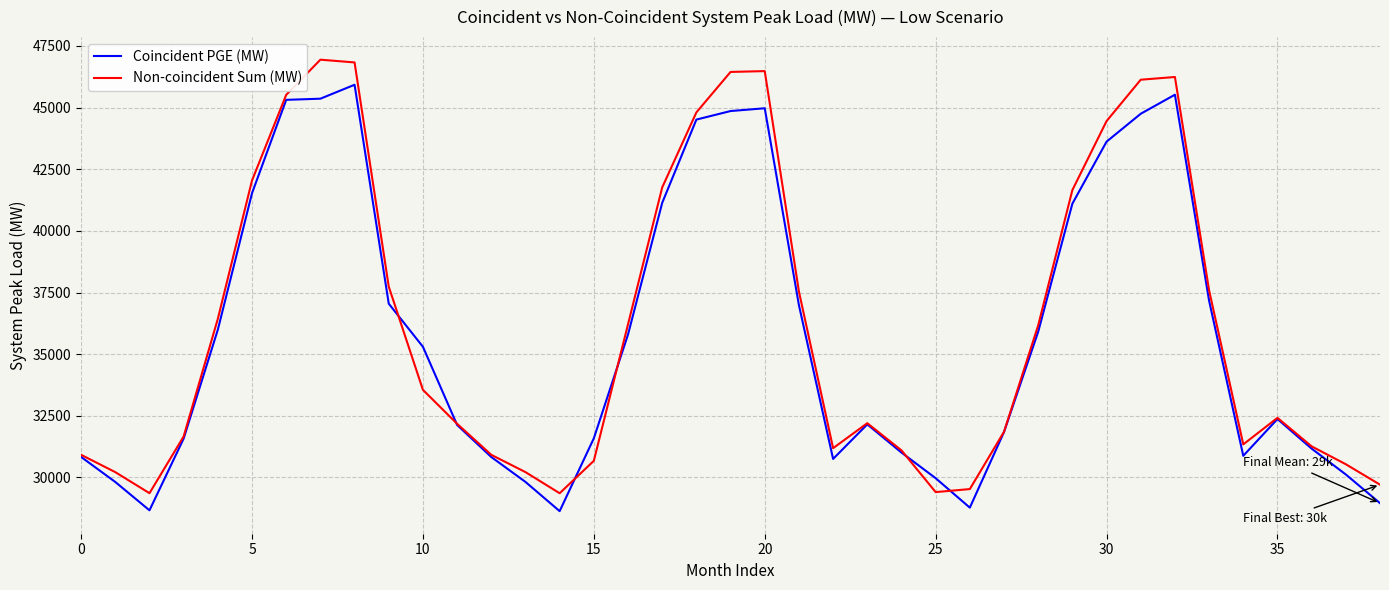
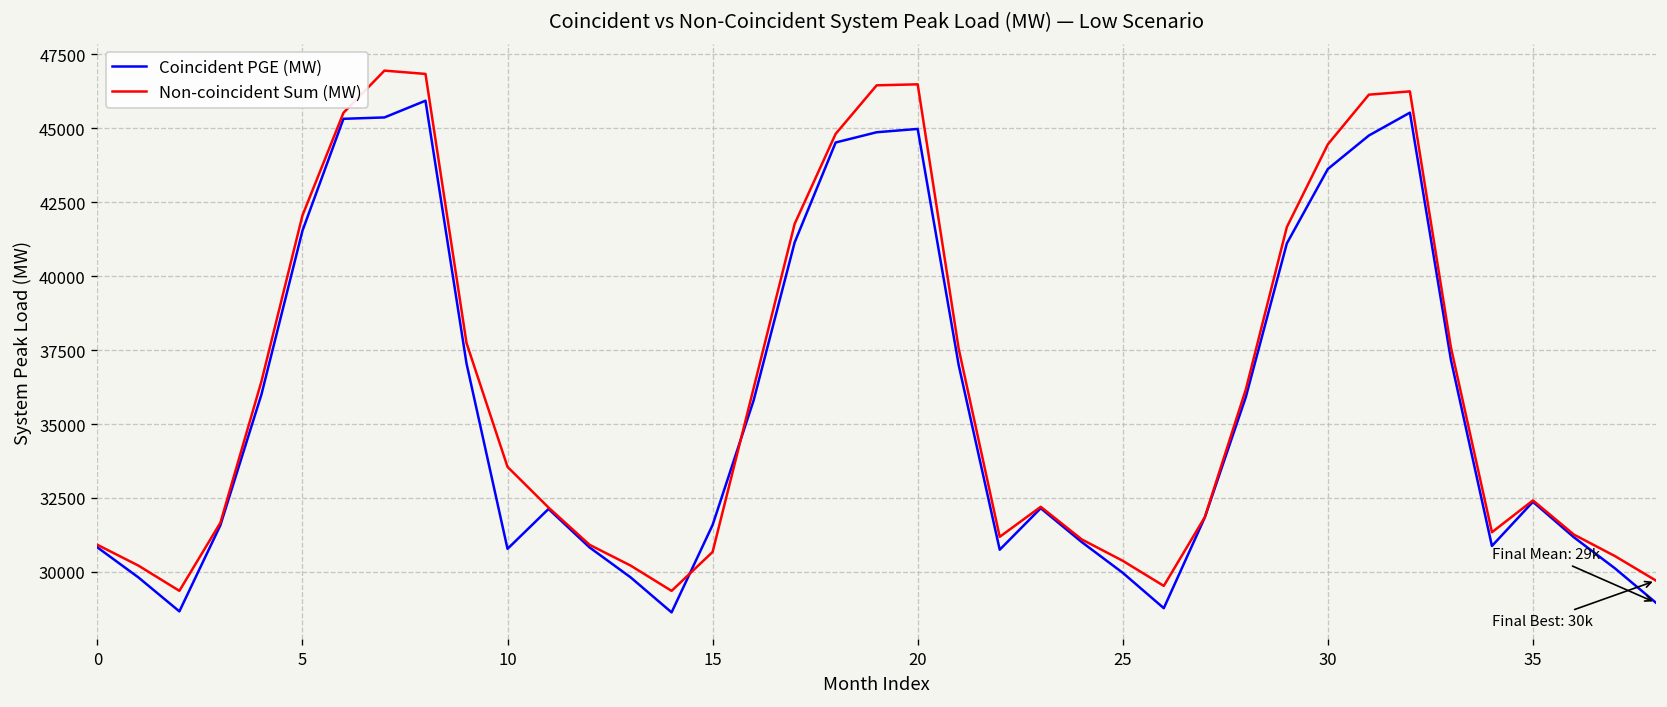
Coincident PGE (MW), 10: 35300 -> 30800
Non-coincident Sum (MW), 25: 29400 -> 30400
